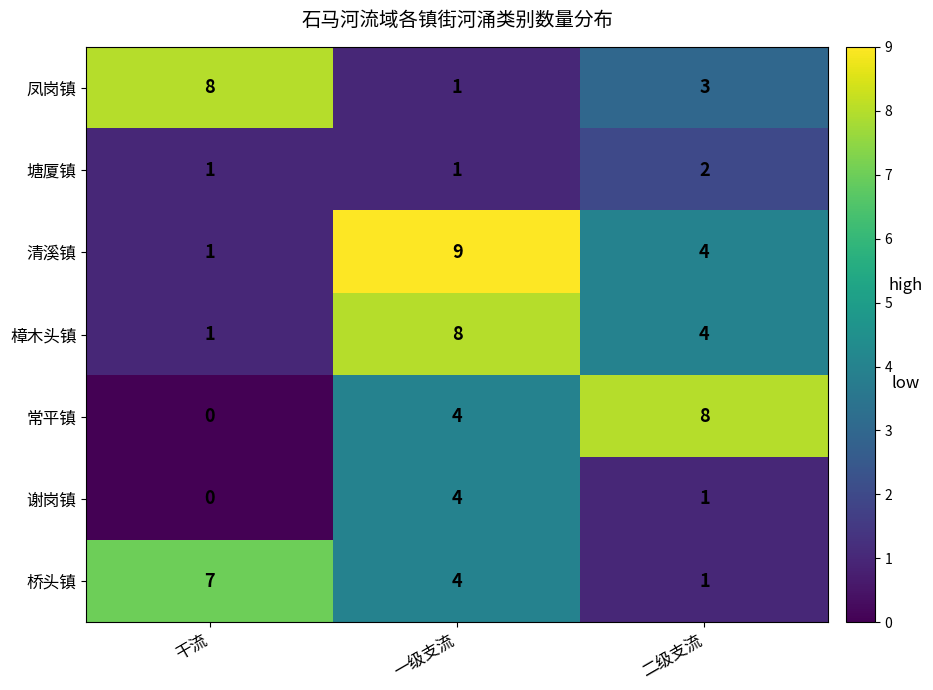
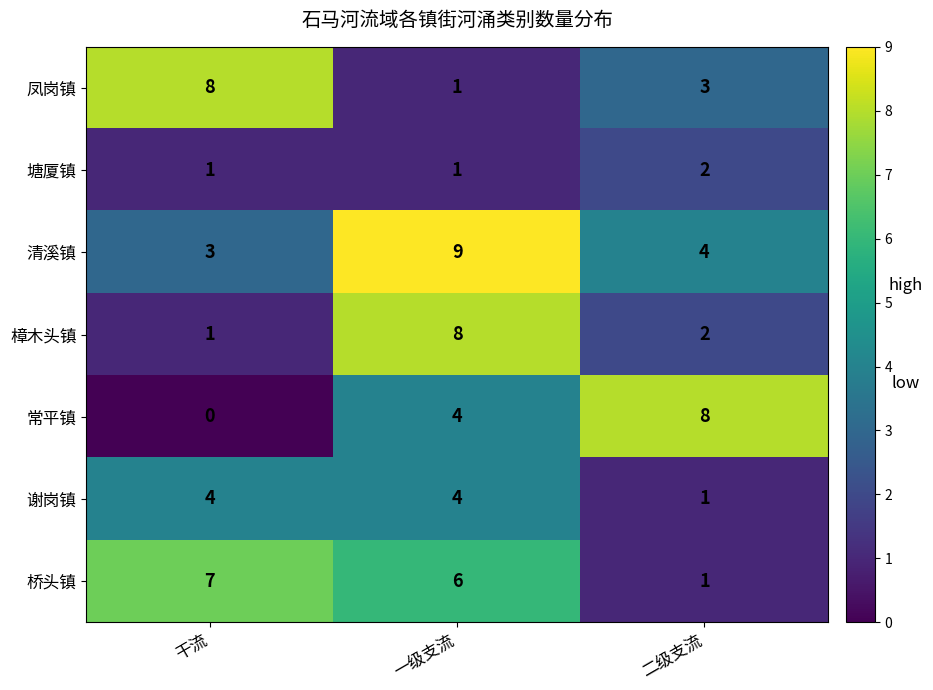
清溪镇, 干流: 1 -> 3
樟木头镇, 二级支流: 4 -> 2
谢岗镇, 干流: 0 -> 4
桥头镇, 一级支流: 4 -> 6
